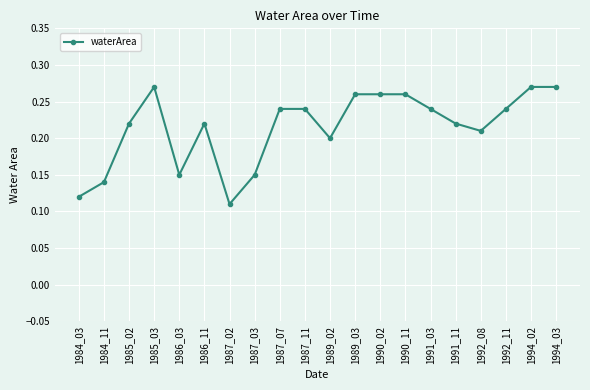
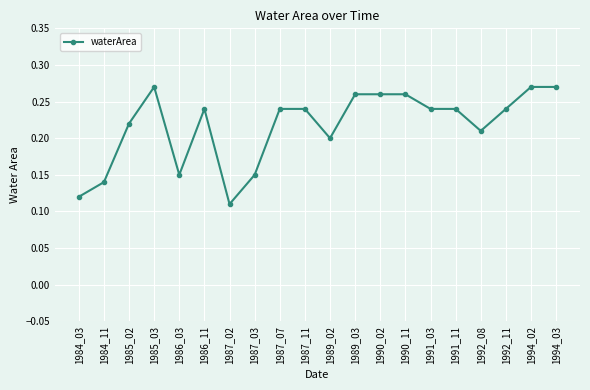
1986_11: 0.22 -> 0.24
1991_11: 0.22 -> 0.24
